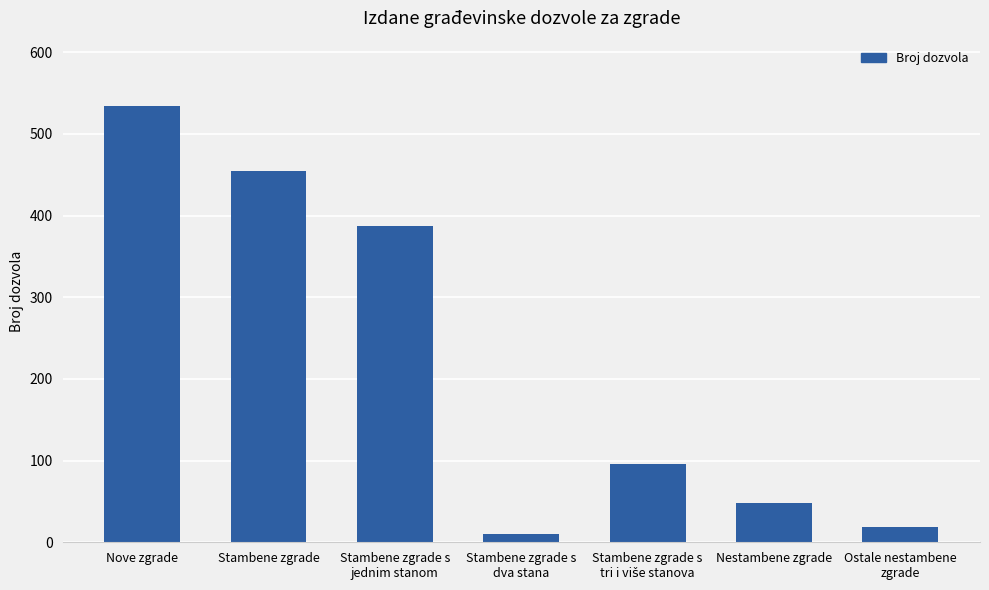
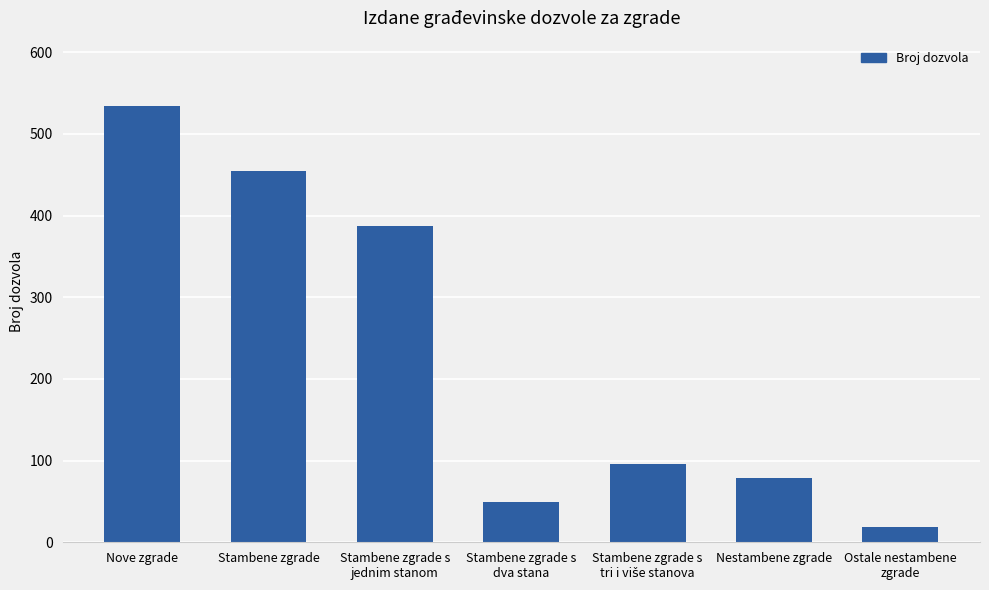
Stambene zgrade s dva stana: 10 -> 50
Nestambene zgrade: 50 -> 80
